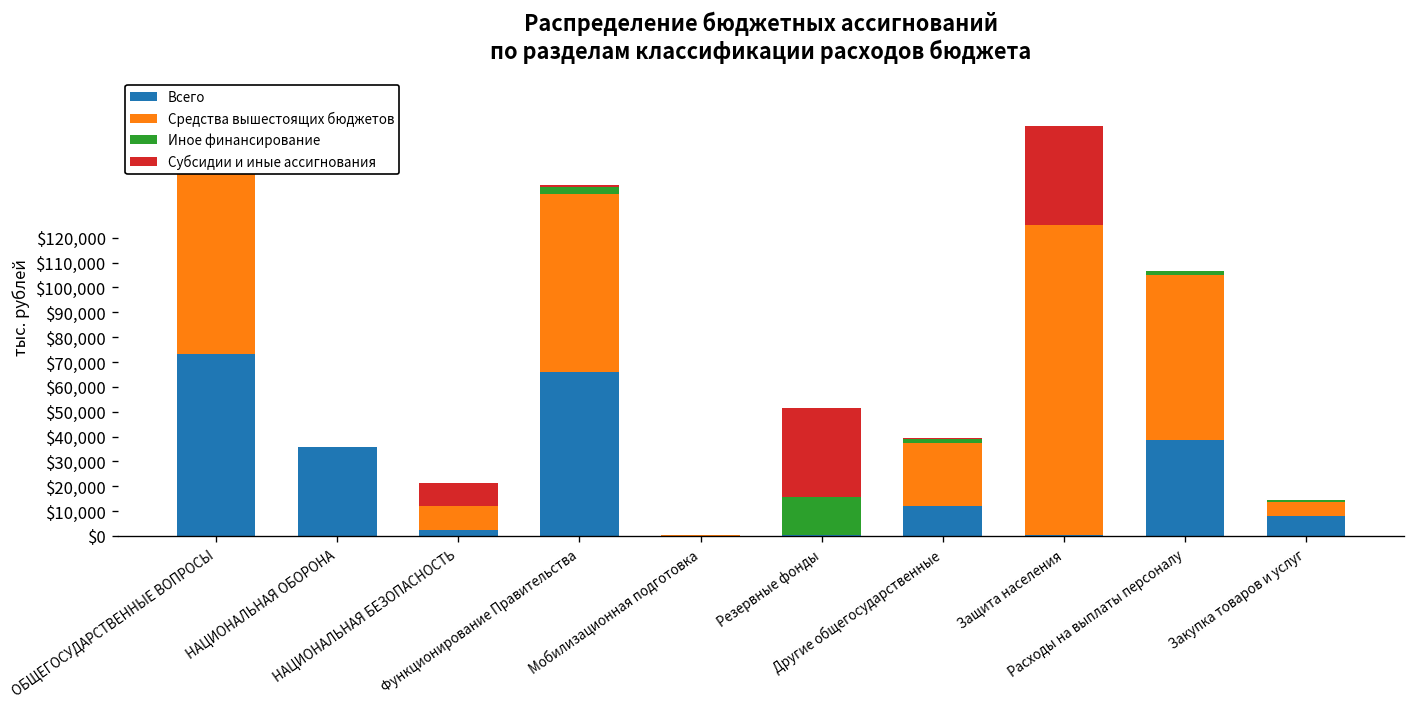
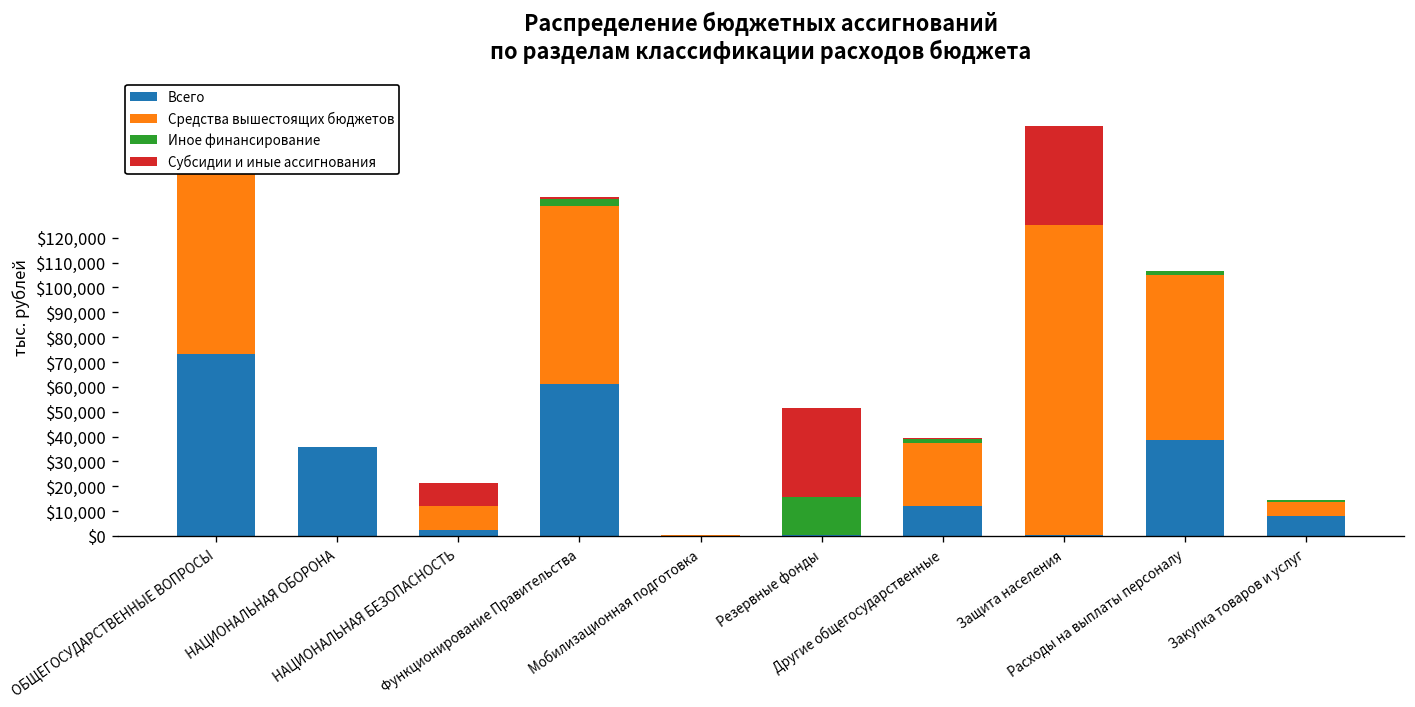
Всего, Функционирование Правительства: $66,000 -> $61,000
